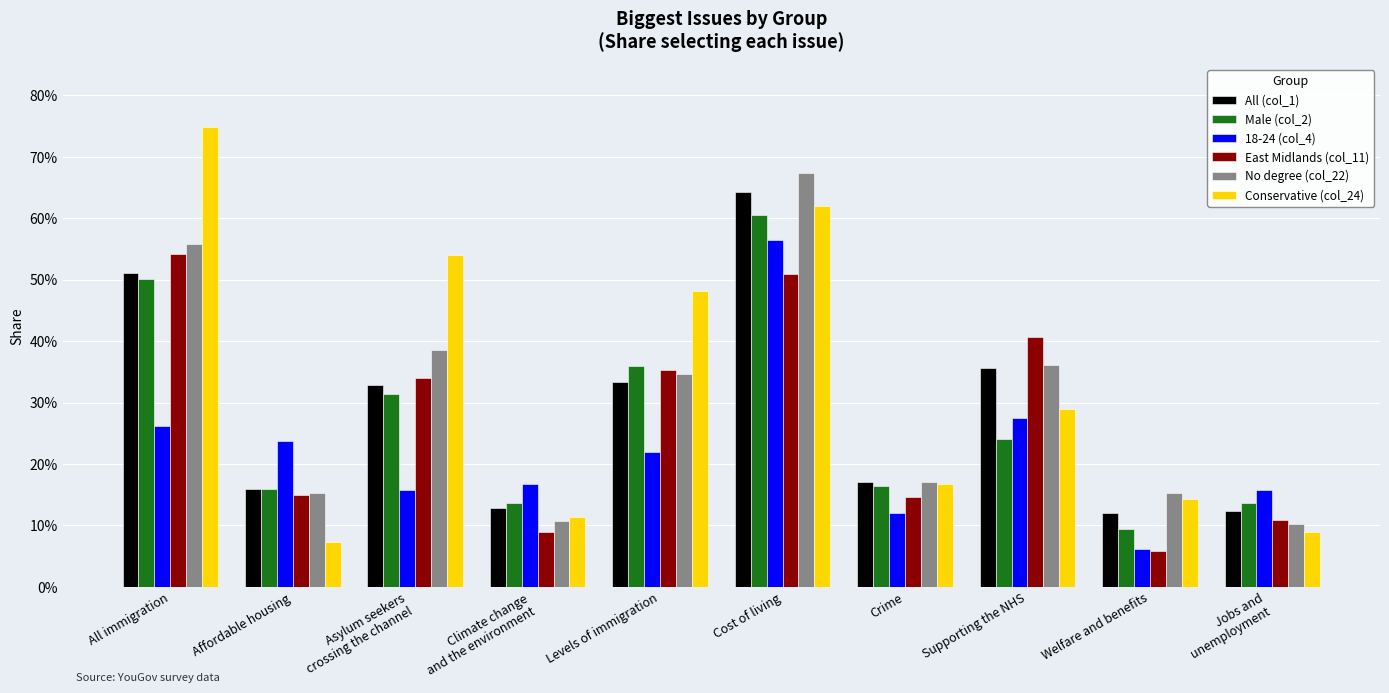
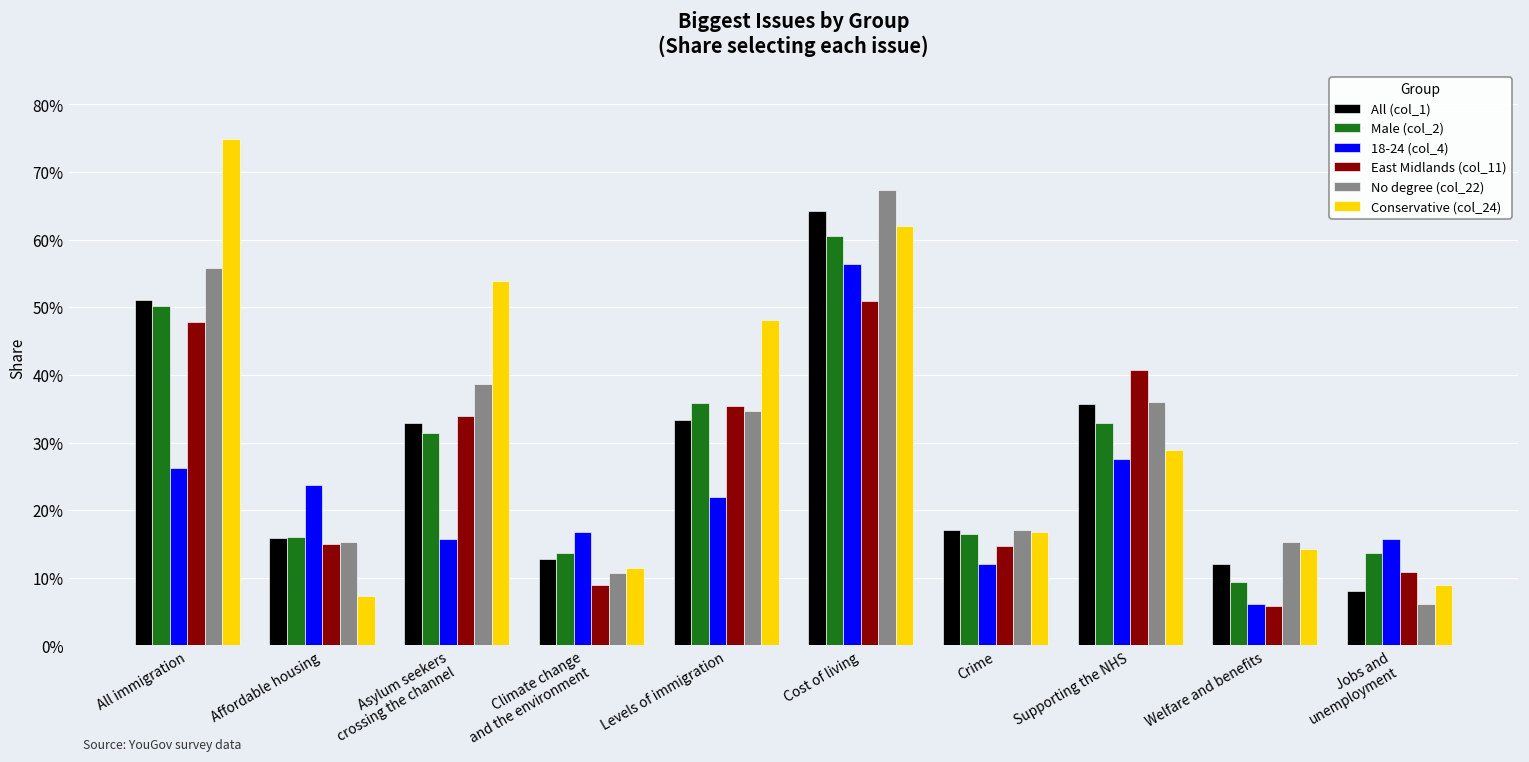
East Midlands (col_11), All immigration: 54% -> 48%
Male (col_2), Supporting the NHS: 24% -> 33%
All (col_1), Jobs and unemployment: 12% -> 8%
No degree (col_22), Jobs and unemployment: 10% -> 6%
